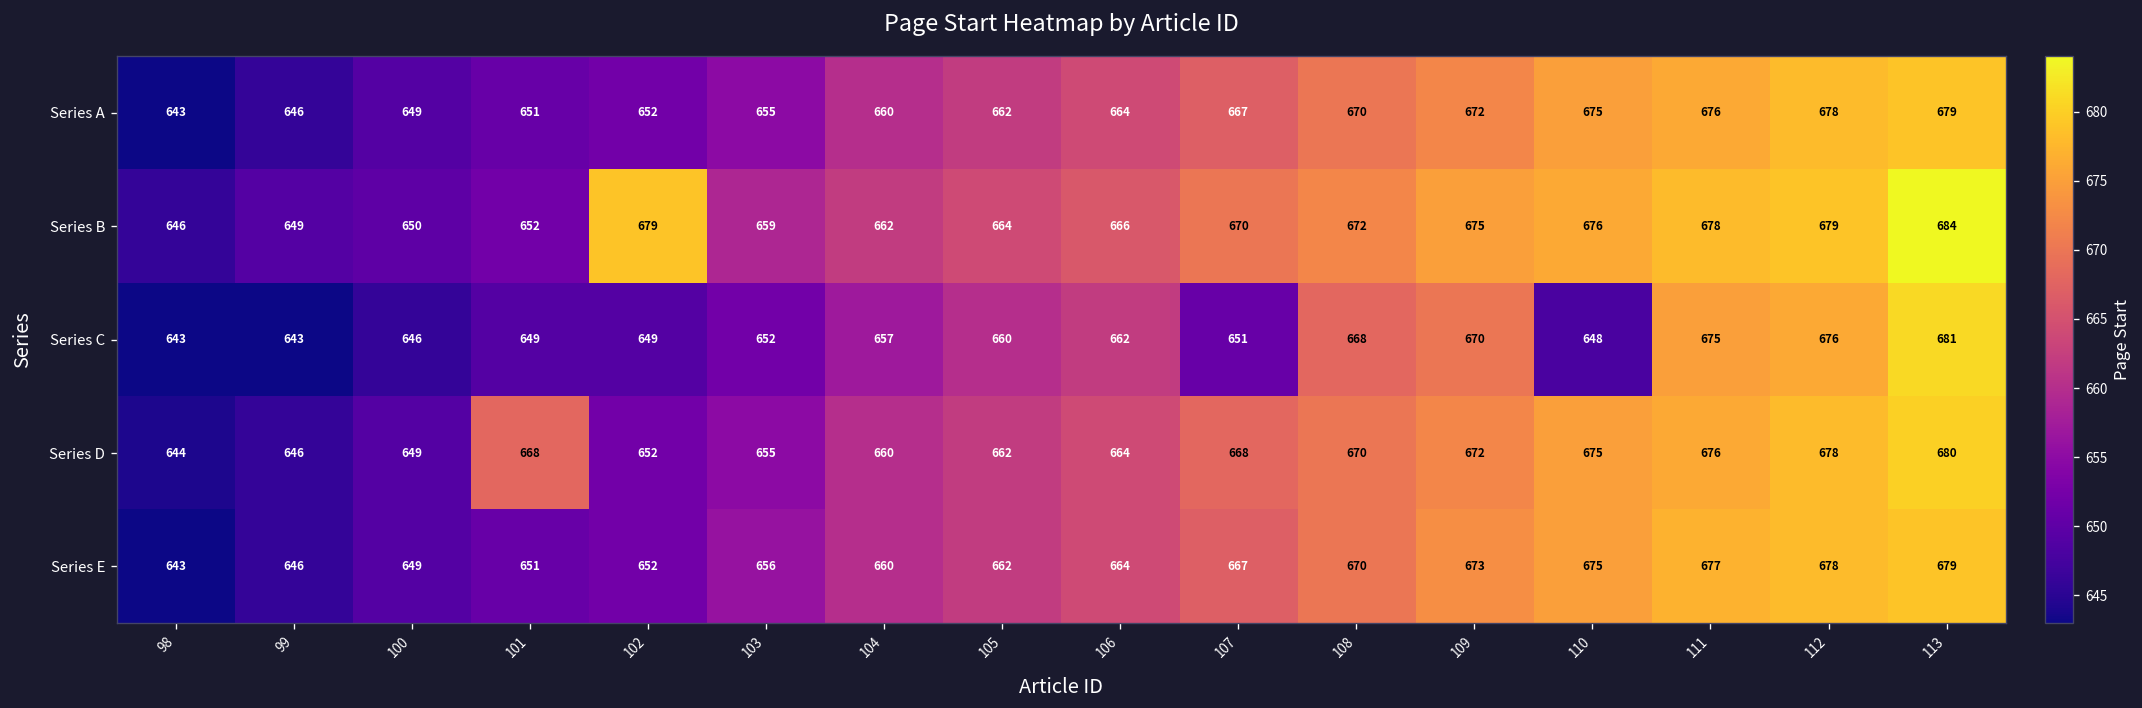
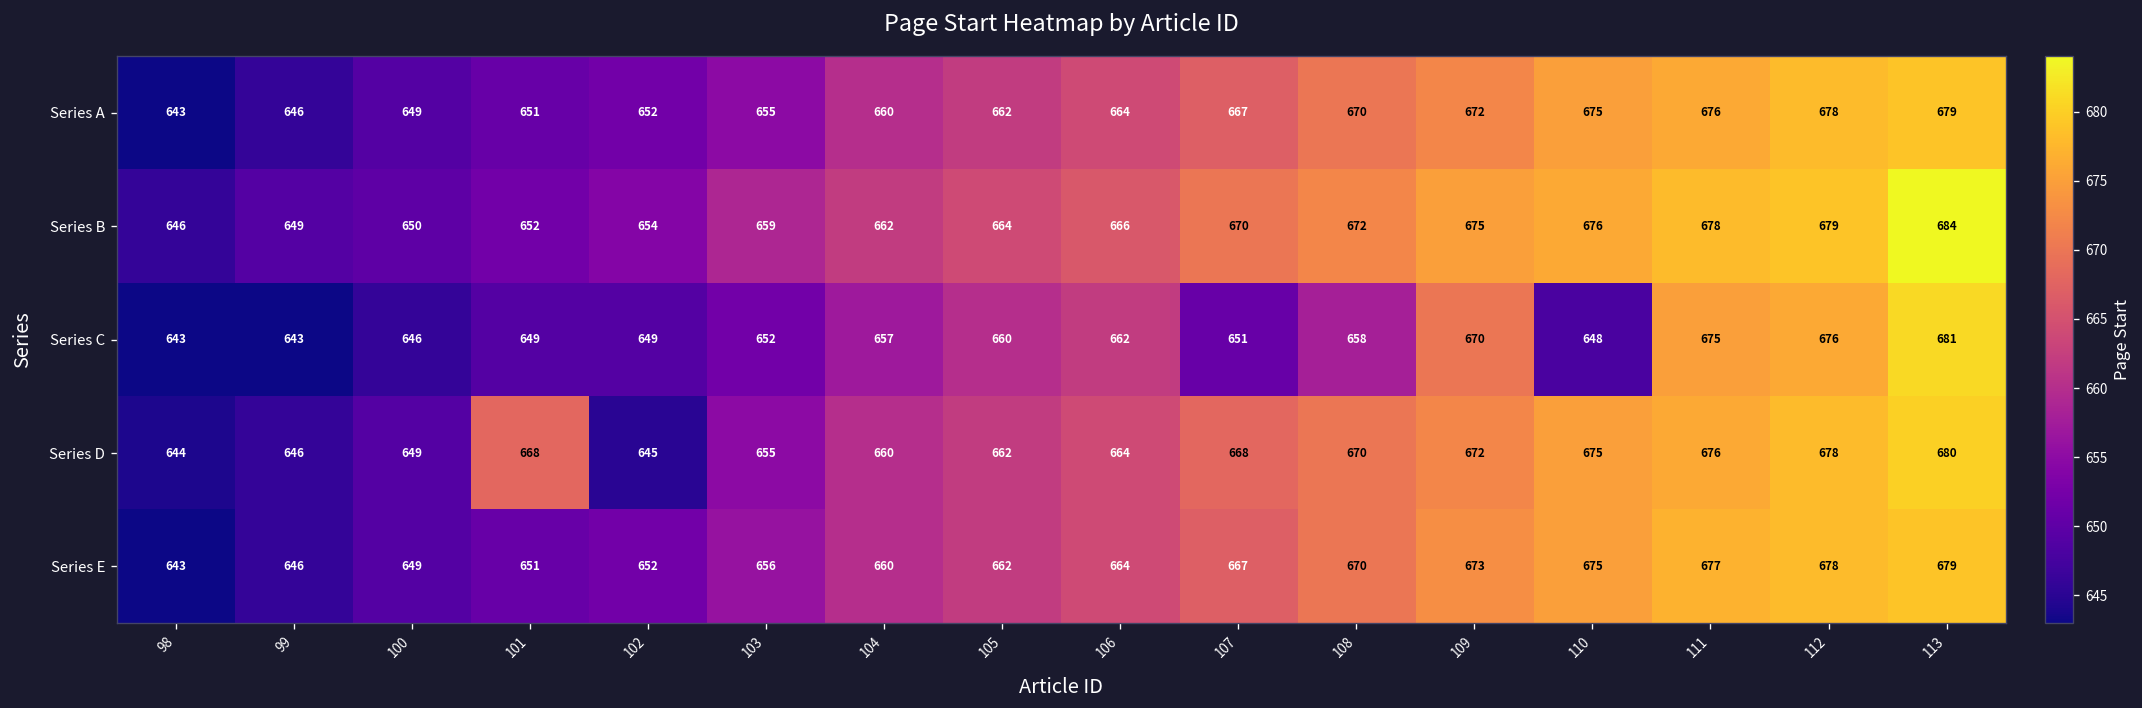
Series B, 102: 679 -> 654
Series C, 108: 668 -> 658
Series D, 102: 652 -> 645
